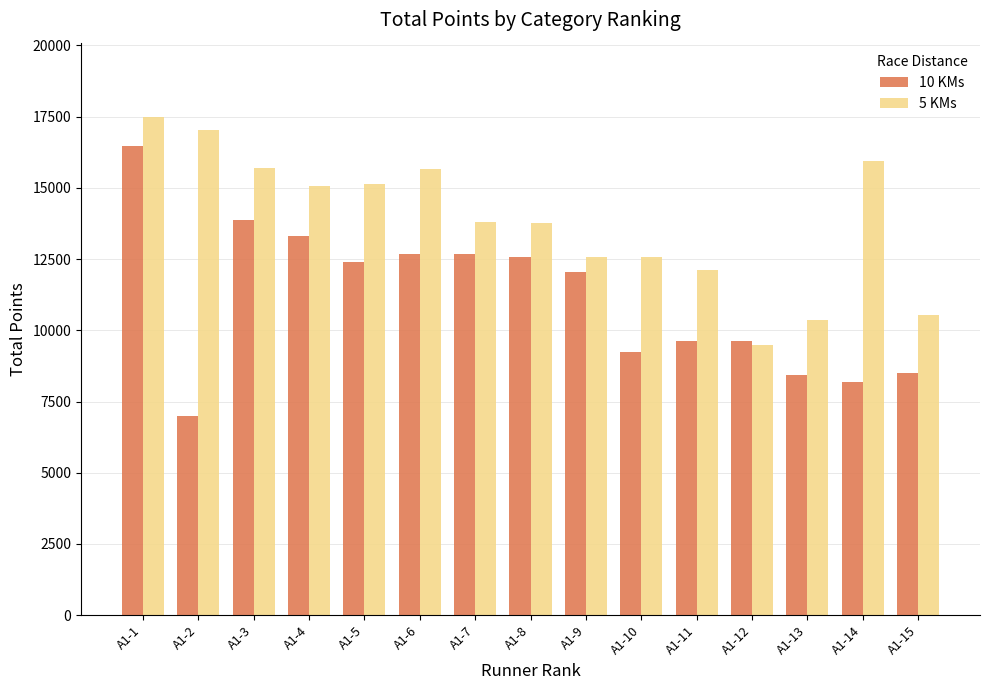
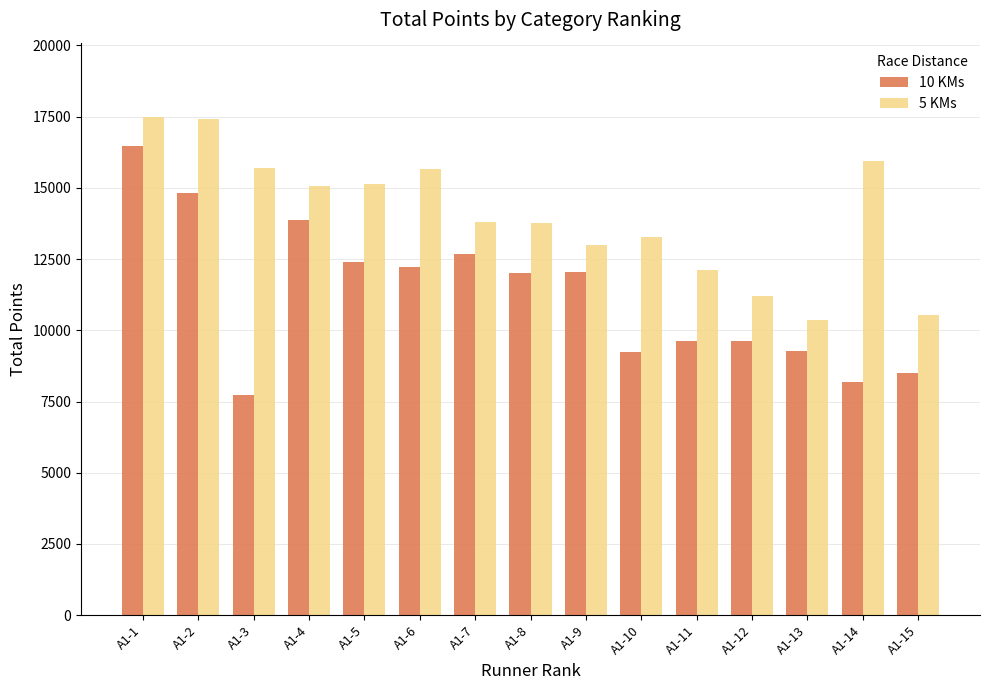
10 KMs, A1-2: 7000 -> 14800
5 KMs, A1-2: 17000 -> 17400
10 KMs, A1-3: 13900 -> 7700
10 KMs, A1-4: 13300 -> 13900
10 KMs, A1-6: 12700 -> 12200
10 KMs, A1-8: 12600 -> 12000
5 KMs, A1-9: 12600 -> 13000
5 KMs, A1-10: 12600 -> 13300
5 KMs, A1-12: 9500 -> 11200
10 KMs, A1-13: 8400 -> 9300
